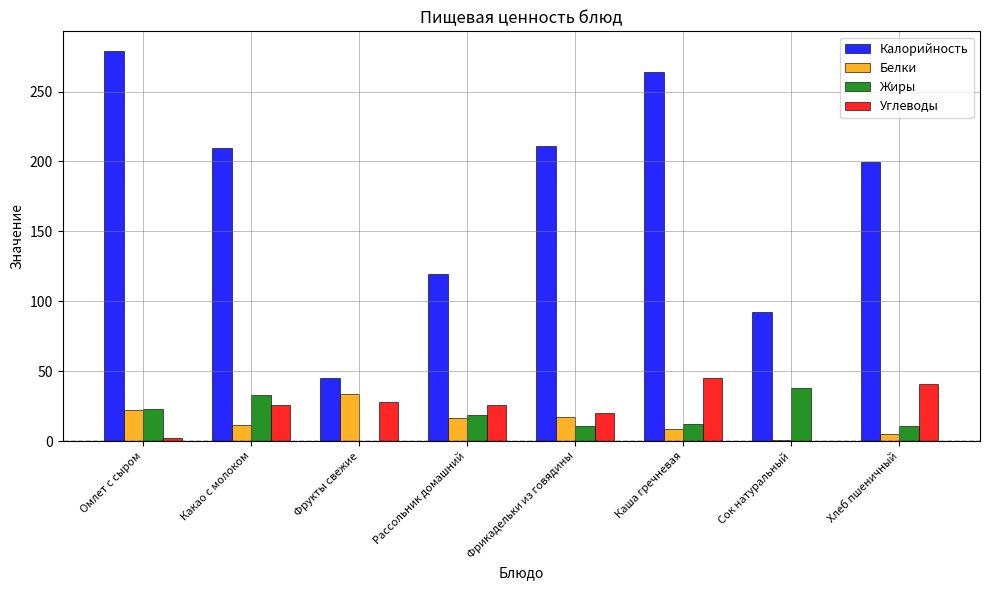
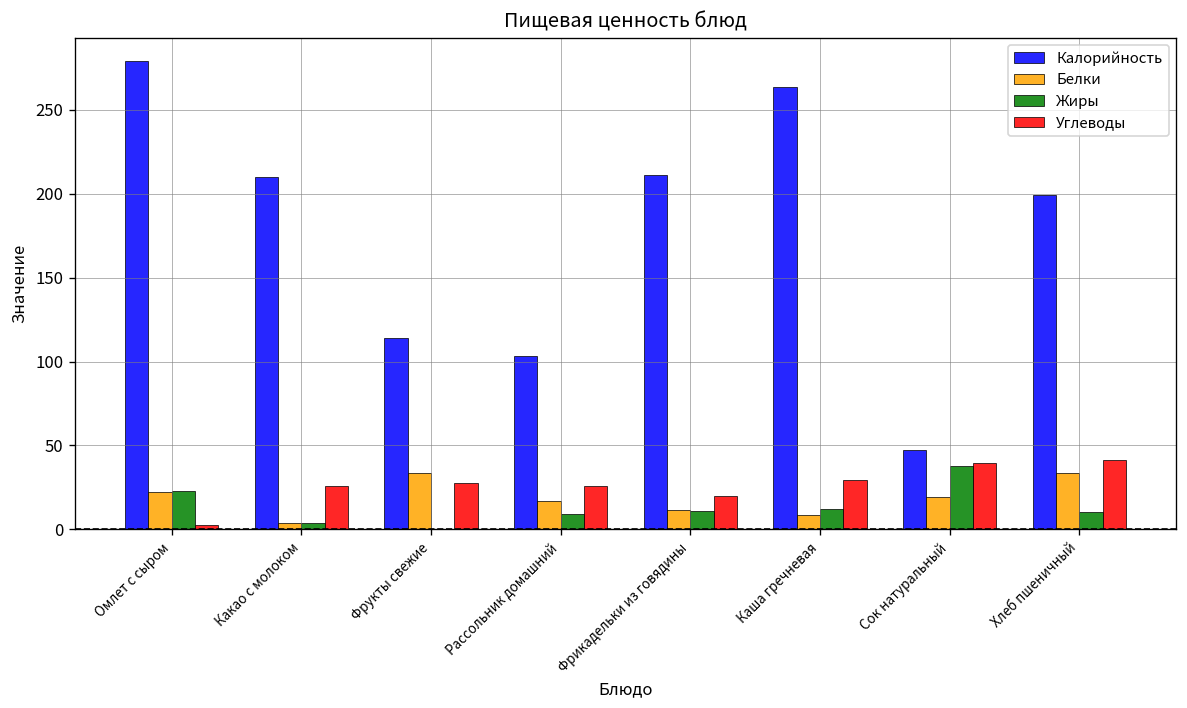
Белки, Какао с молоком: 12 -> 4
Жиры, Какао с молоком: 33 -> 4
Калорийность, Фрукты свежие: 45 -> 114
Калорийность, Рассольник домашний: 120 -> 103
Жиры, Рассольник домашний: 19 -> 9
Белки, Фрикадельки из говядины: 17 -> 11
Углеводы, Каша гречневая: 45 -> 29
Калорийность, Сок натуральный: 92 -> 47
Белки, Сок натуральный: 1 -> 20
Углеводы, Сок натуральный: 0 -> 40
Белки, Хлеб пшеничный: 5 -> 34
